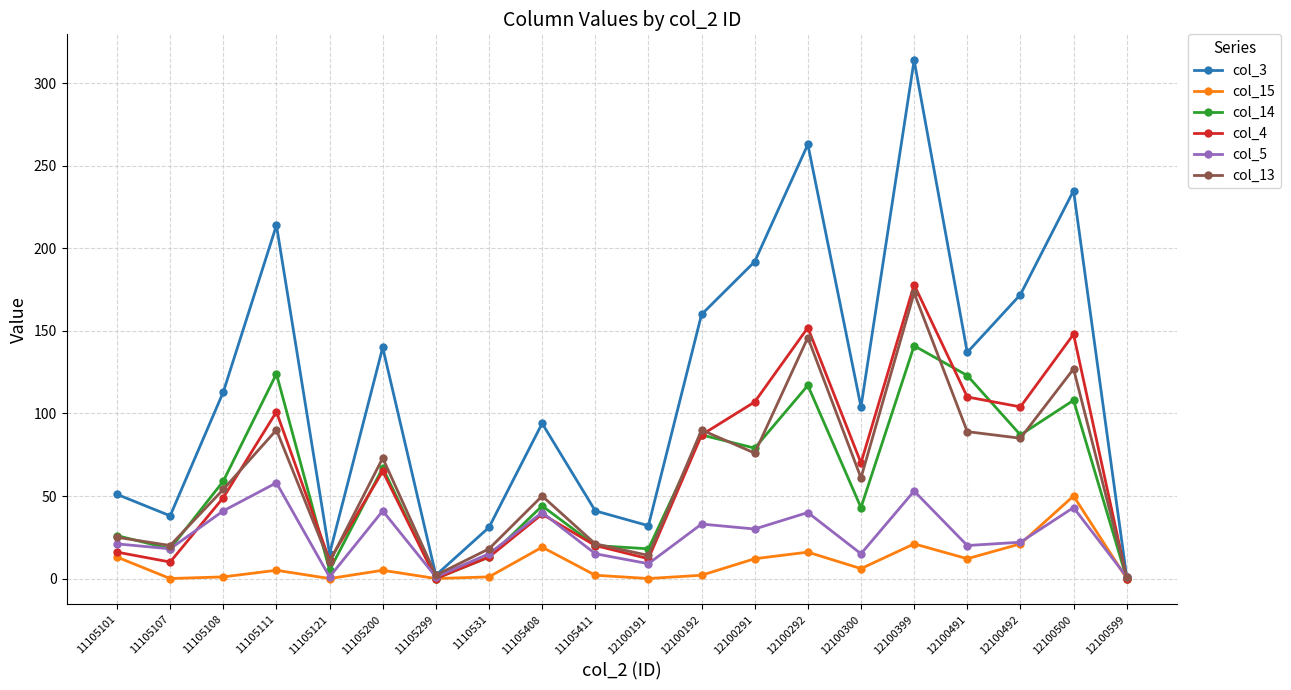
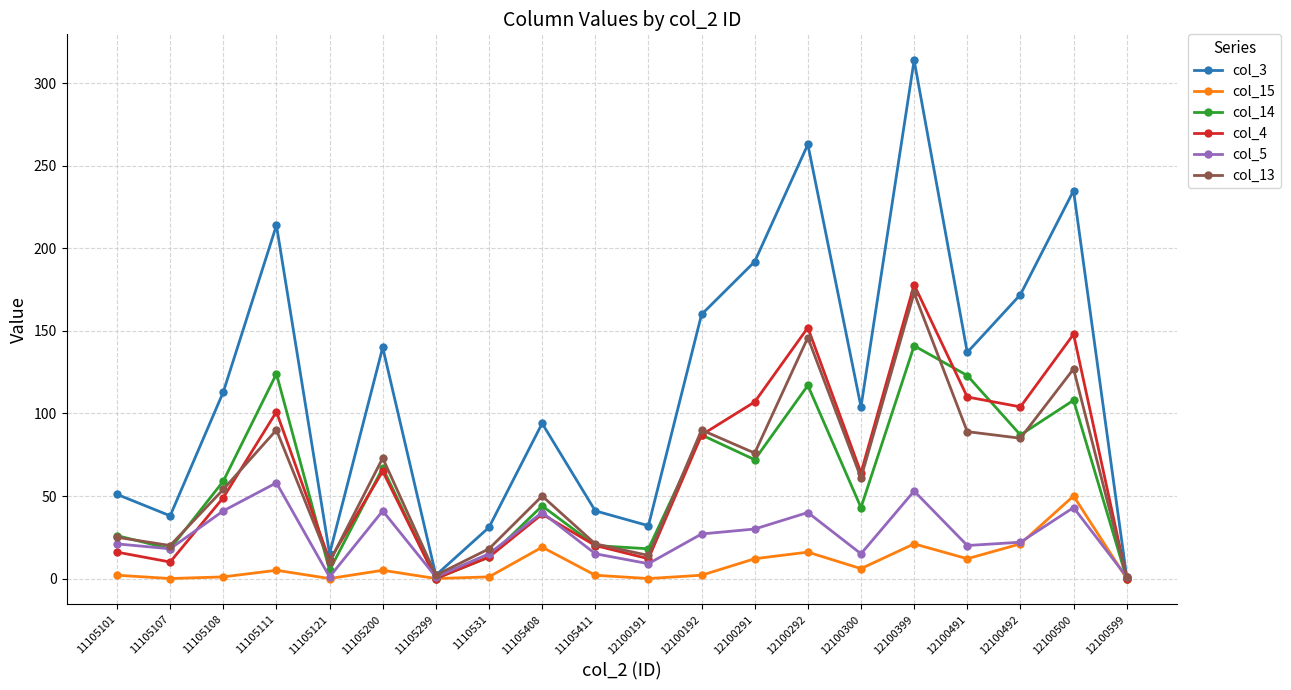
col_15, 11105101: 13 -> 2
col_5, 12100192: 33 -> 27
col_14, 12100291: 79 -> 72
col_4, 12100300: 70 -> 64
